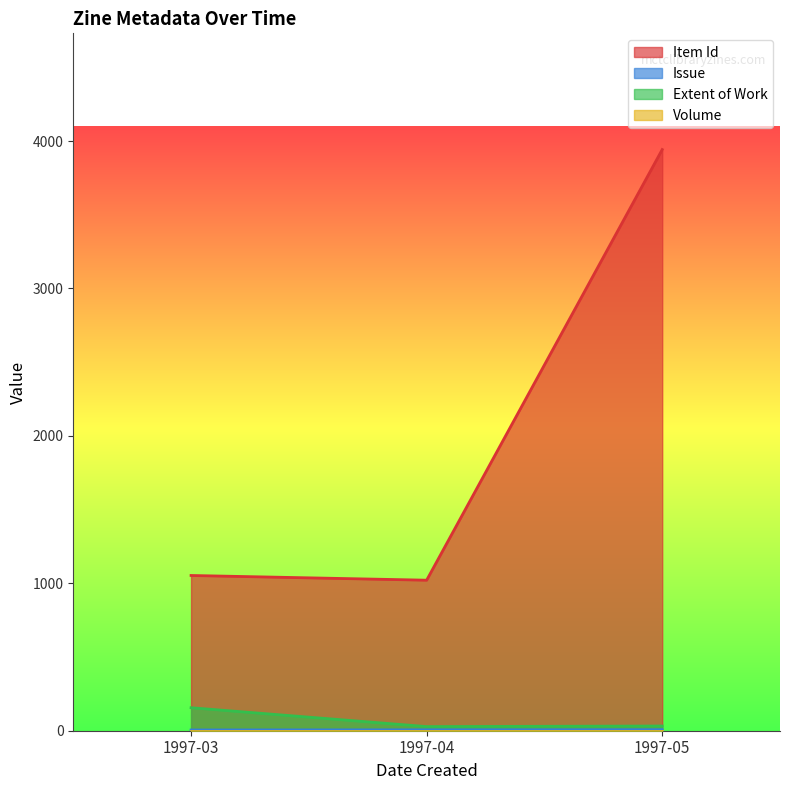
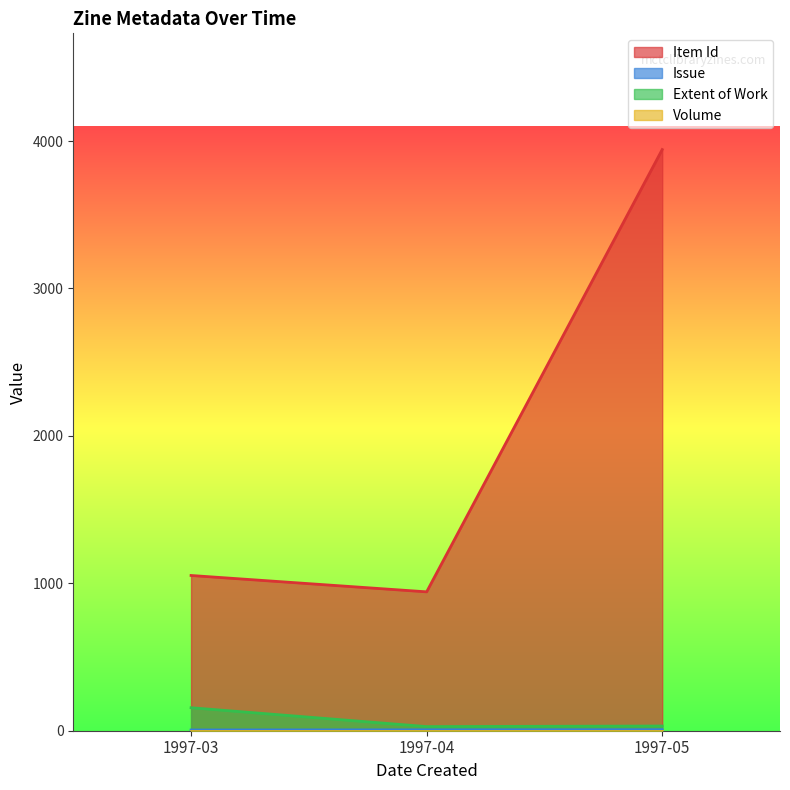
Item Id, 1997-04: 1020 -> 940
